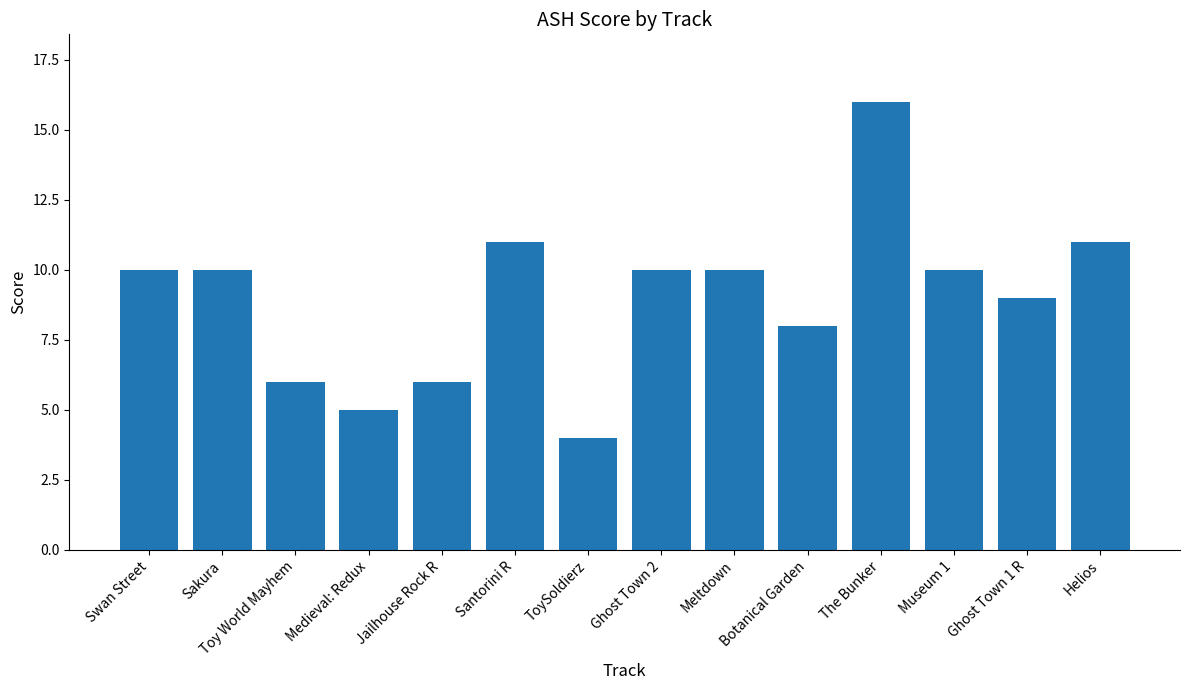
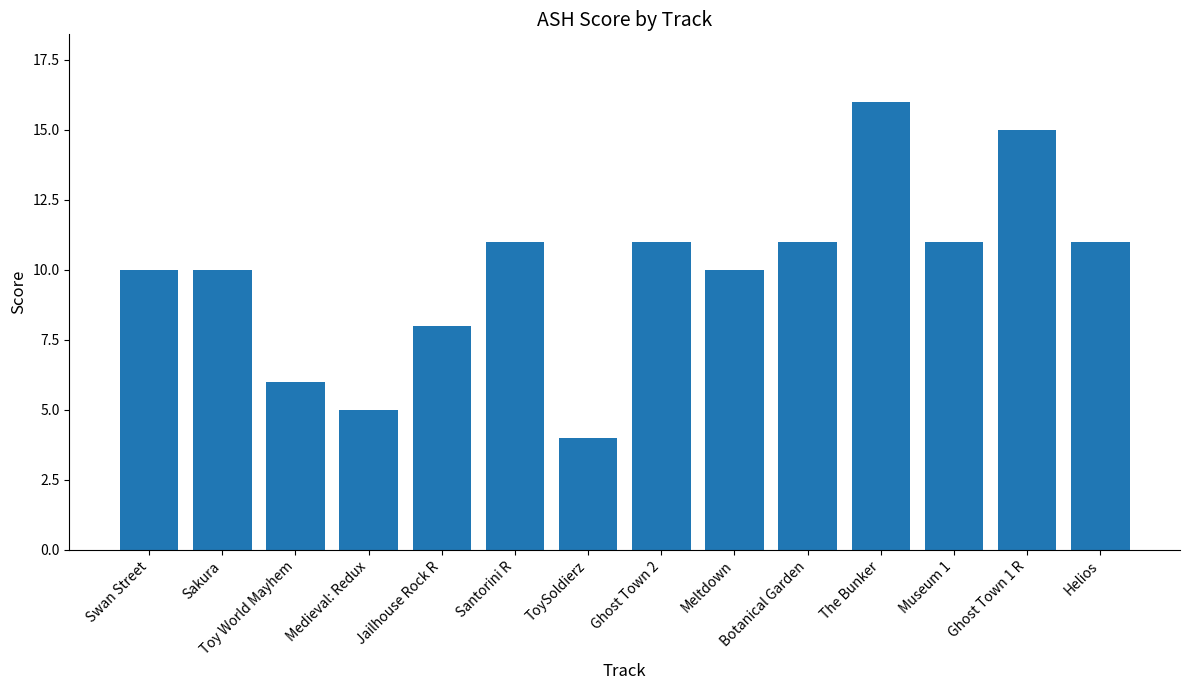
Jailhouse Rock R: 6 -> 8
Ghost Town 2: 10 -> 11
Botanical Garden: 8 -> 11
Museum 1: 10 -> 11
Ghost Town 1 R: 9 -> 15
